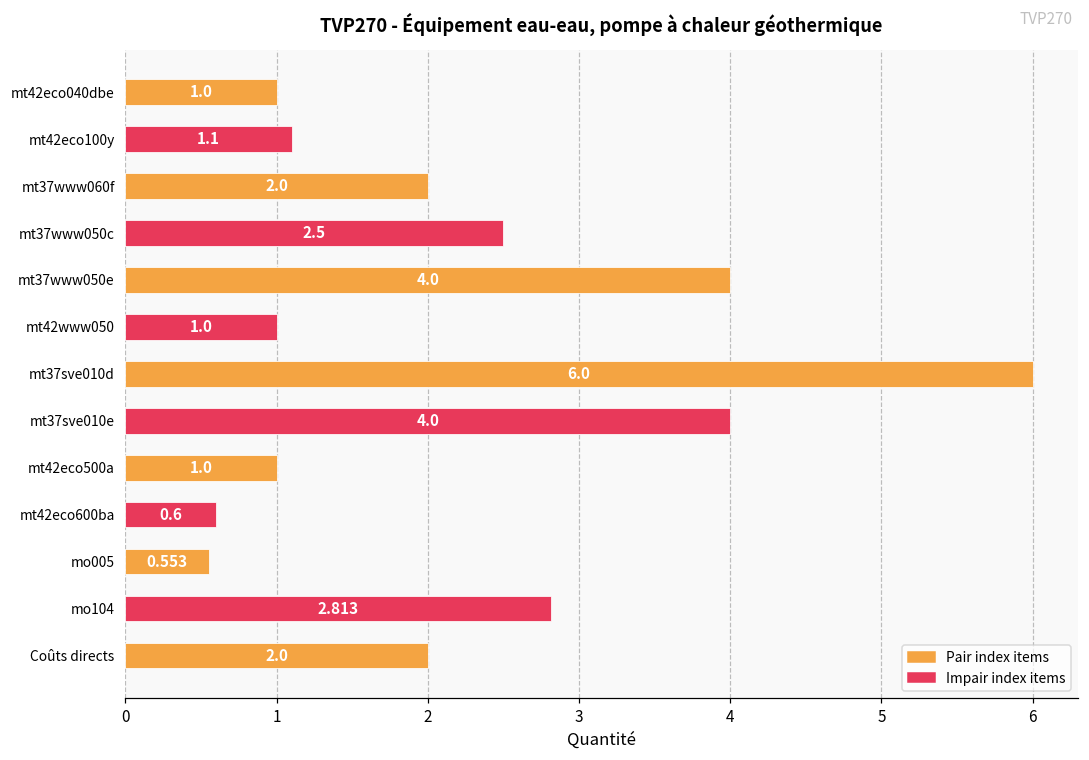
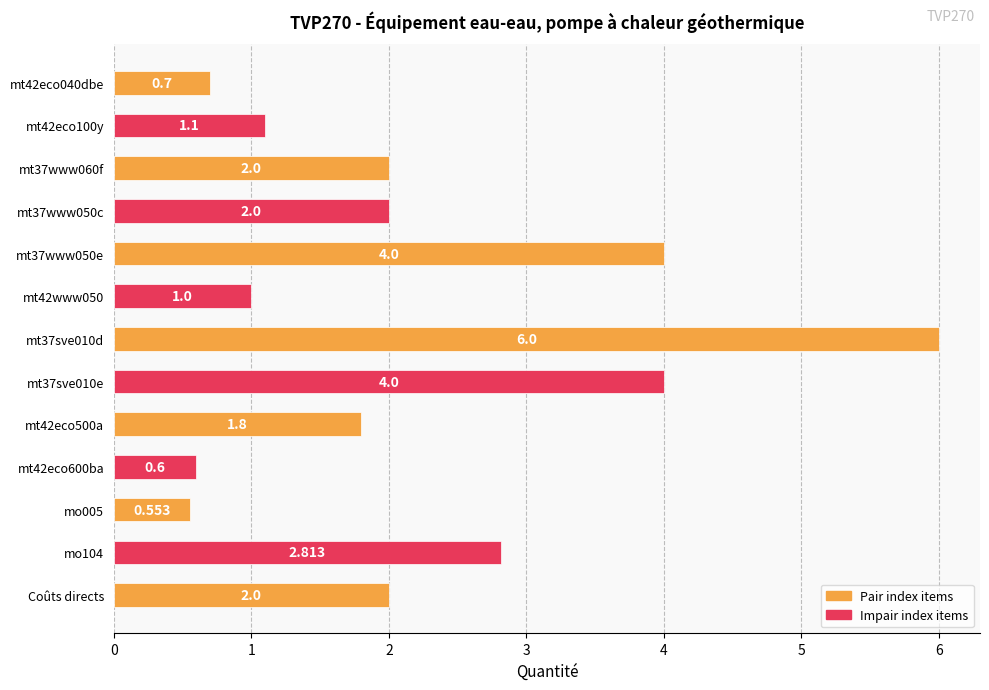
mt42eco040dbe: 1.0 -> 0.7
mt37www050c: 2.5 -> 2.0
mt42eco500a: 1.0 -> 1.8
